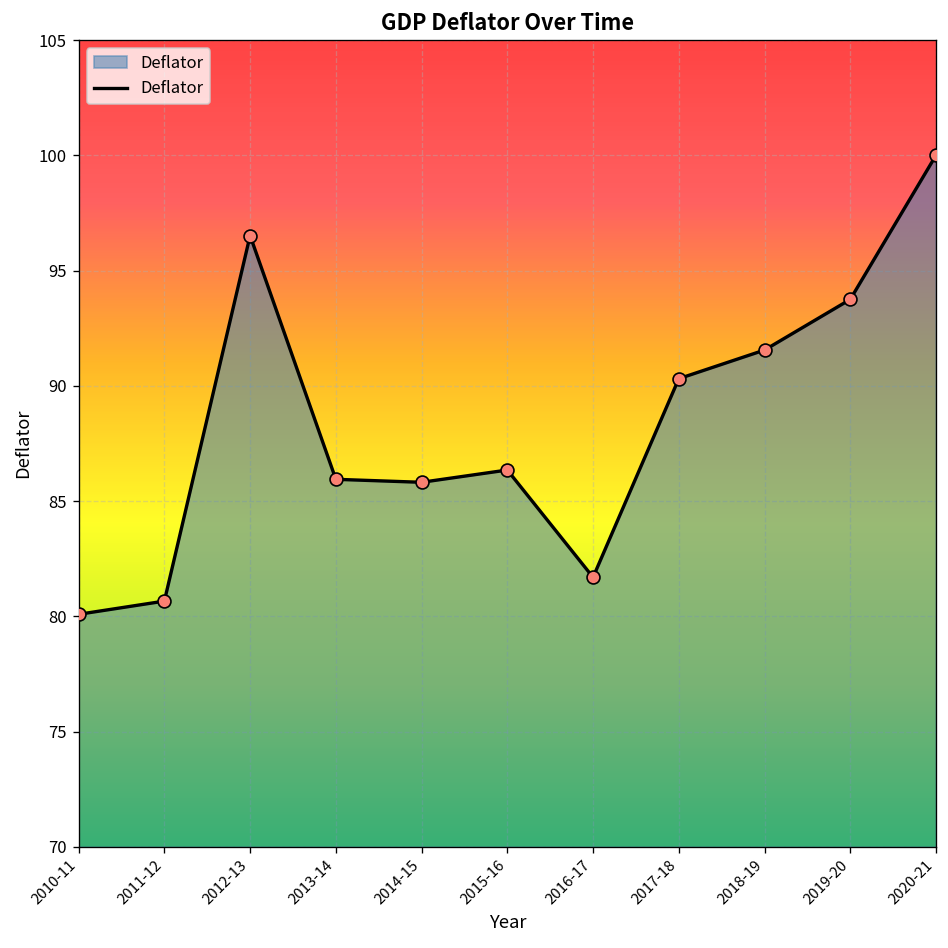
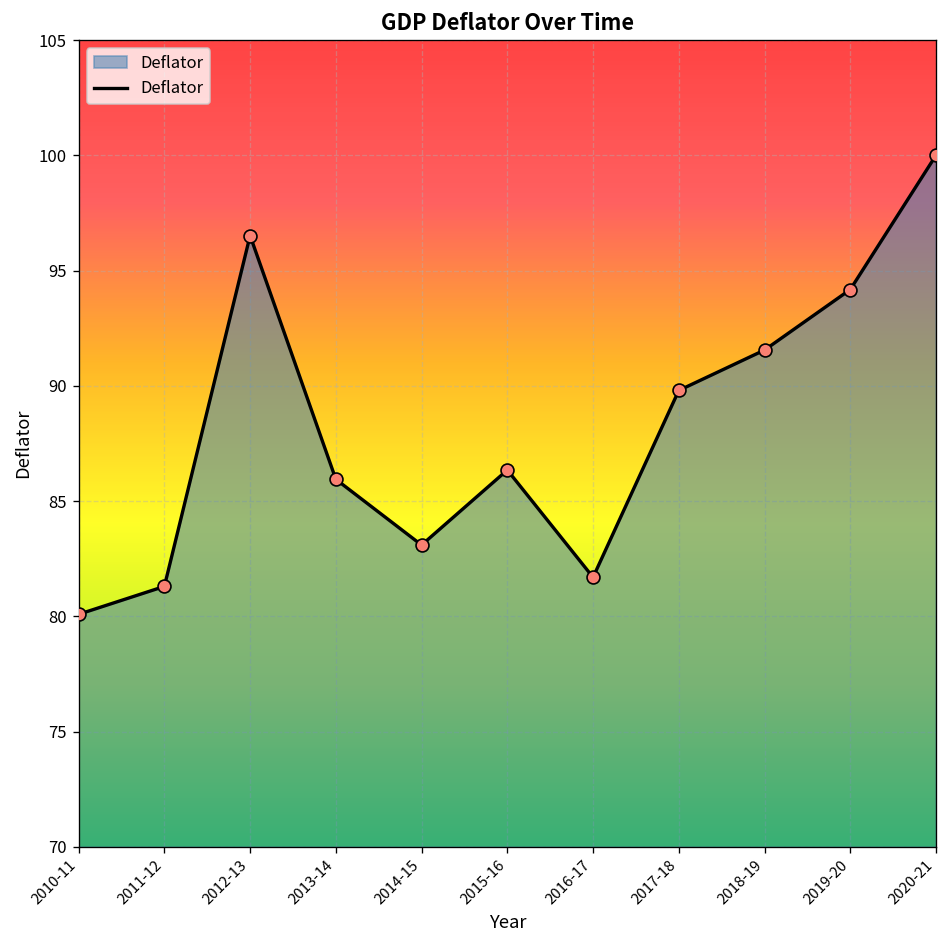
2011-12: 80.7 -> 81.3
2014-15: 85.8 -> 83.1
2017-18: 90.3 -> 89.8
2019-20: 93.7 -> 94.2
